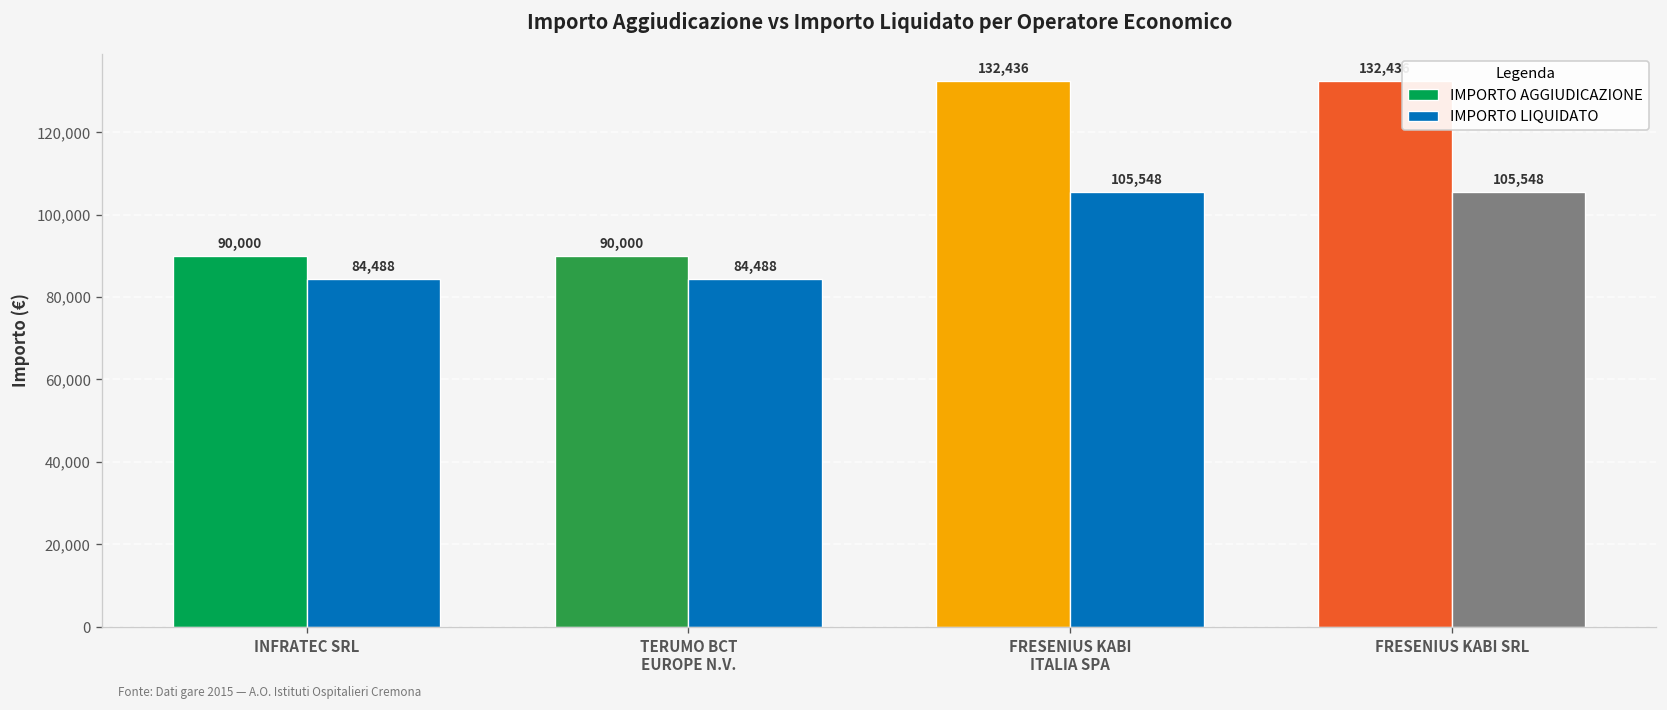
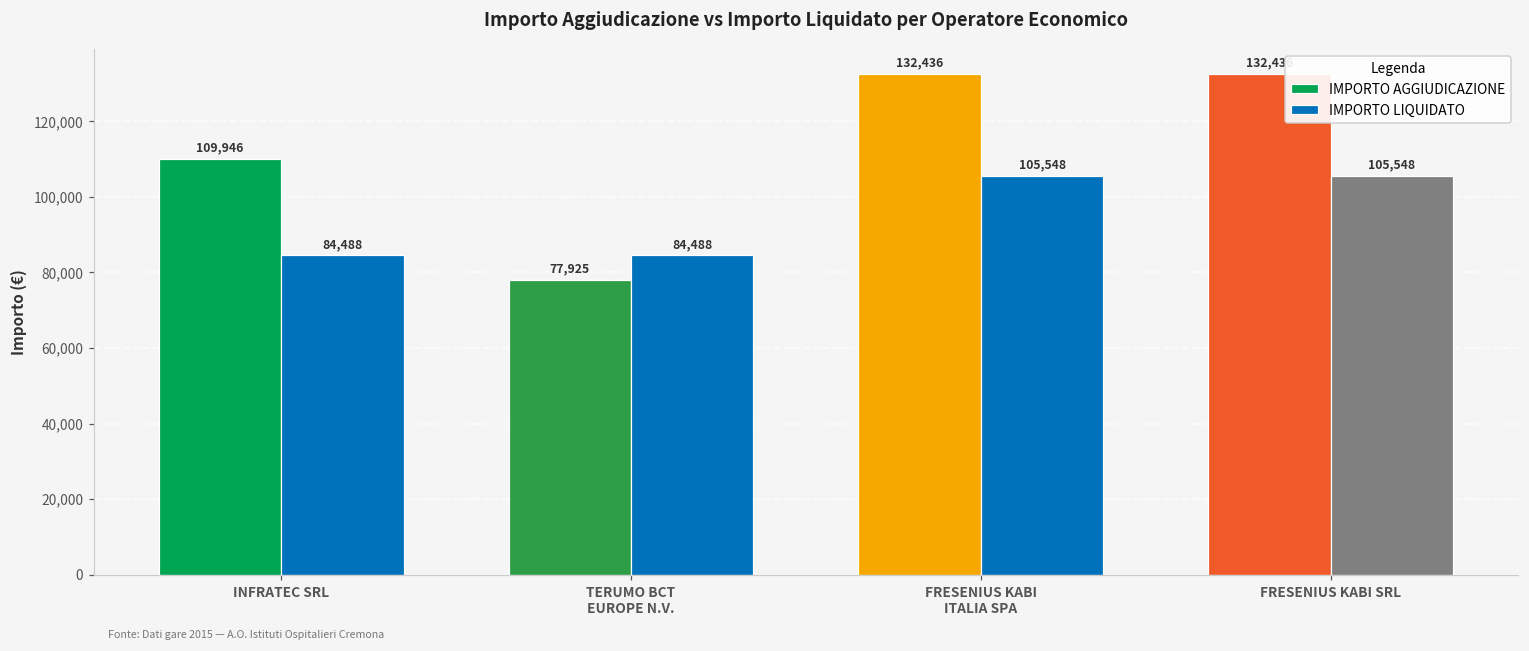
IMPORTO AGGIUDICAZIONE, INFRATEC SRL: 90,000 -> 109,946
IMPORTO AGGIUDICAZIONE, TERUMO BCT EUROPE N.V.: 90,000 -> 77,925
